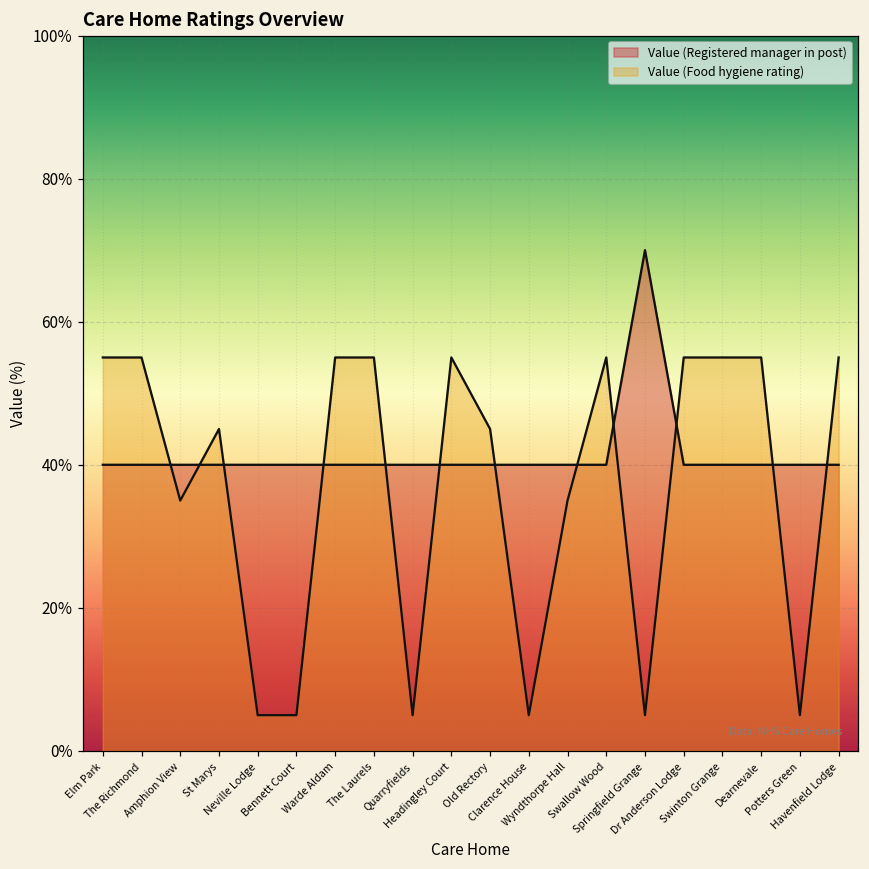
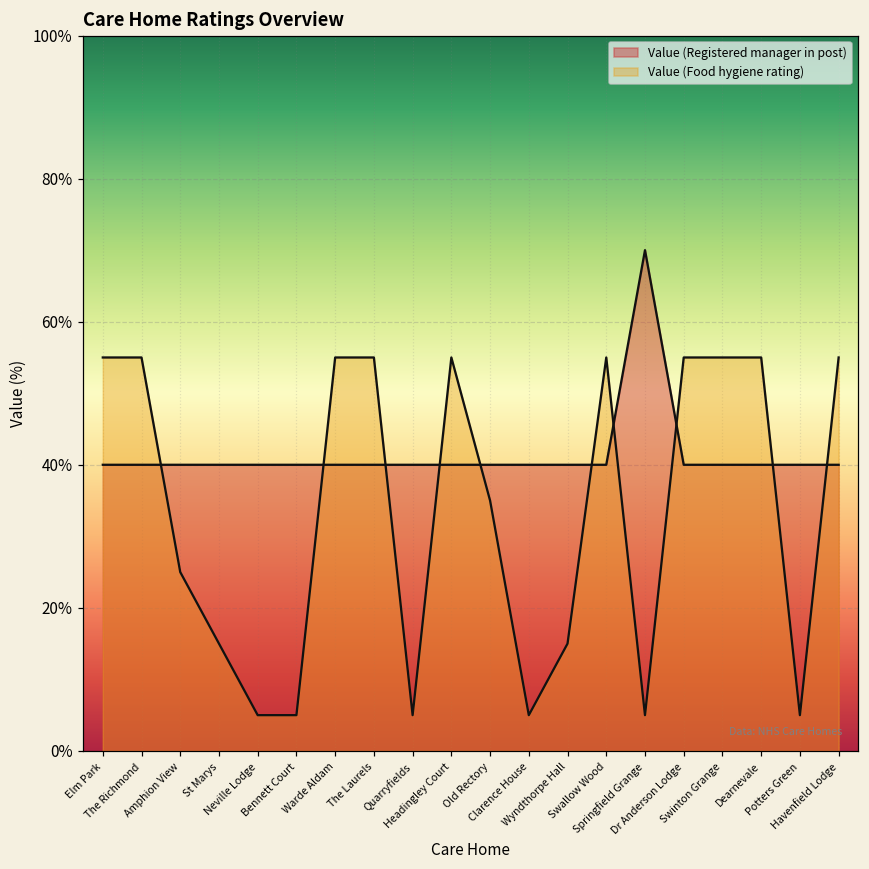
Value (Food hygiene rating), Amphion View: 35% -> 25%
Value (Food hygiene rating), St Marys: 45% -> 15%
Value (Food hygiene rating), Old Rectory: 45% -> 35%
Value (Food hygiene rating), Wyndthorpe Hall: 35% -> 15%
